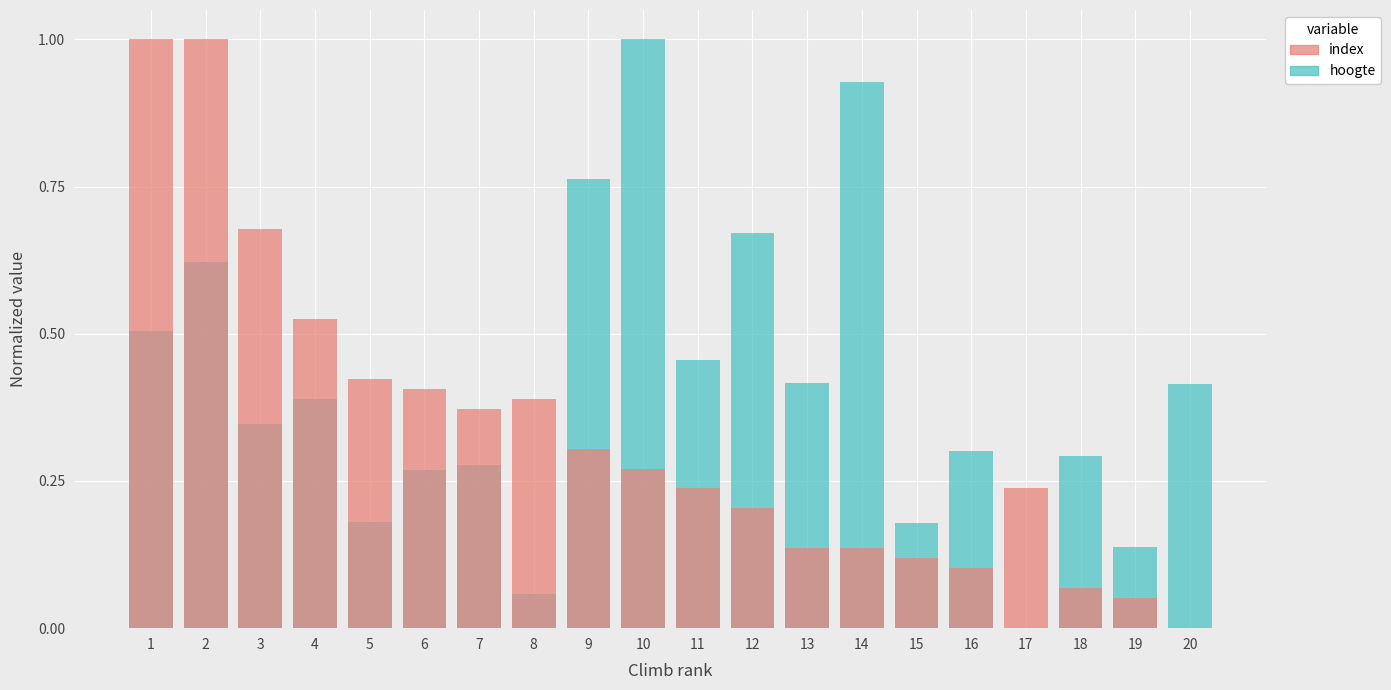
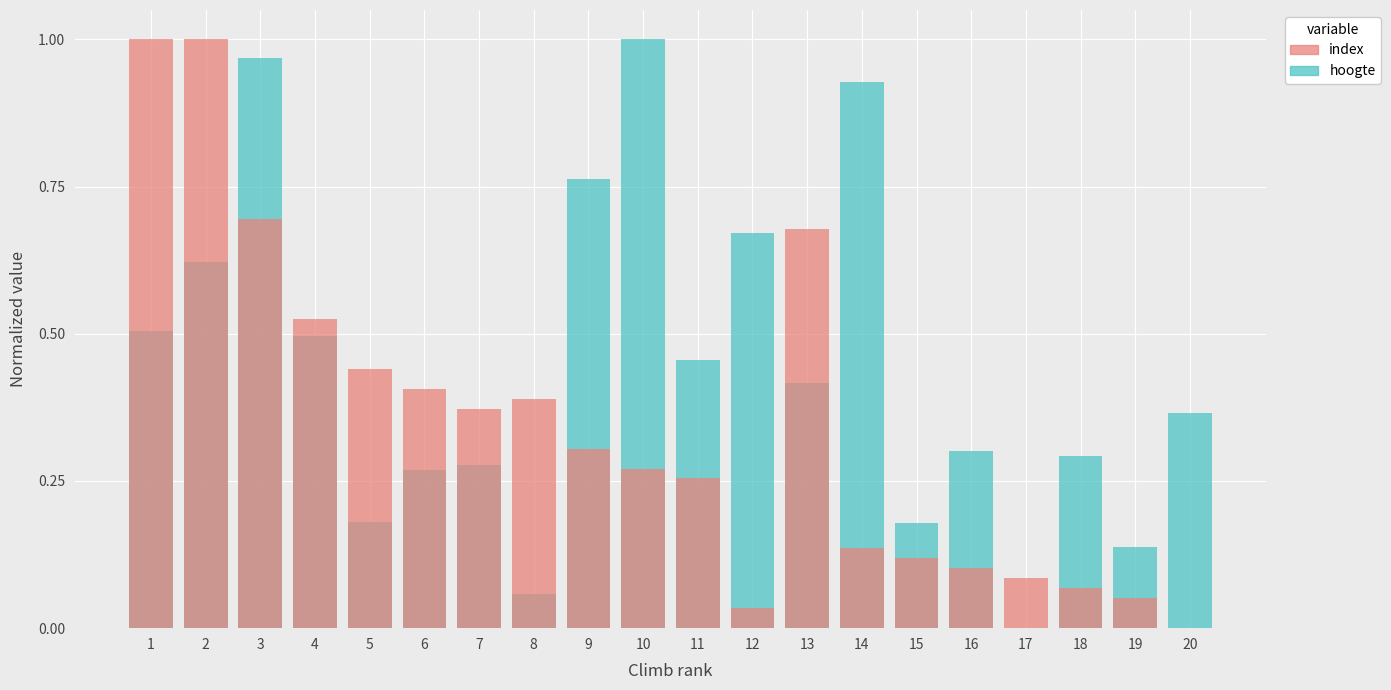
index, 3: 0.68 -> 0.69
hoogte, 3: 0.35 -> 0.97
hoogte, 4: 0.39 -> 0.50
index, 5: 0.42 -> 0.44
index, 11: 0.24 -> 0.25
index, 12: 0.20 -> 0.03
index, 13: 0.14 -> 0.68
index, 17: 0.24 -> 0.08
hoogte, 20: 0.41 -> 0.37
